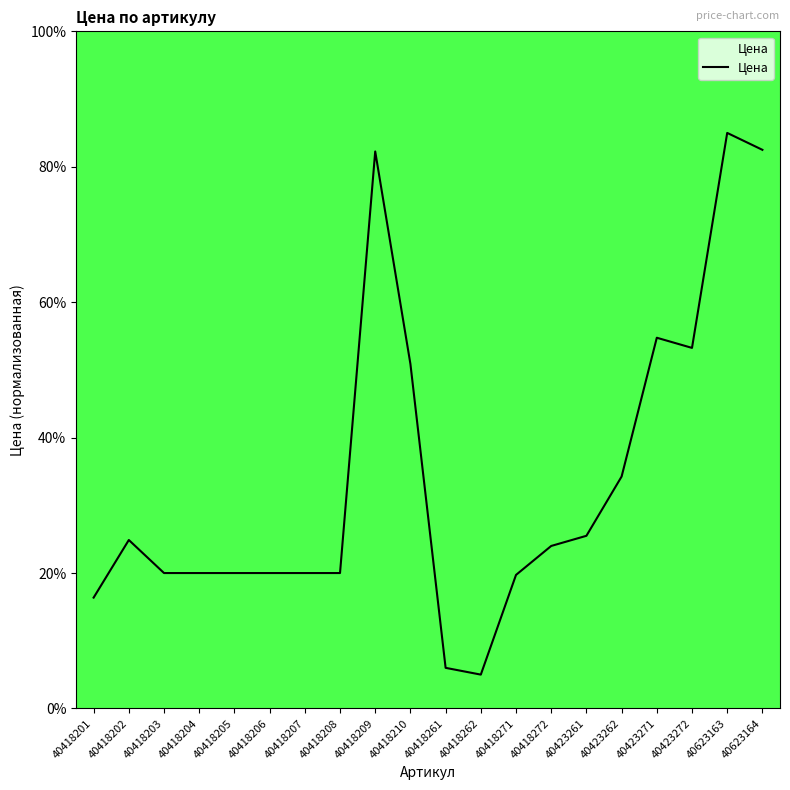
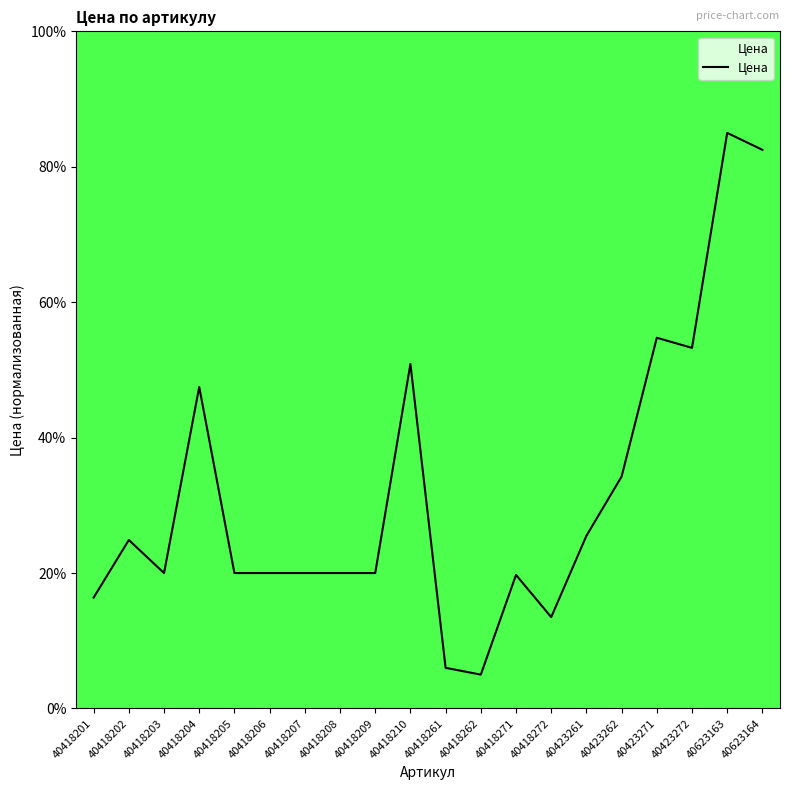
40418204: 20% -> 47%
40418209: 82% -> 20%
40418272: 24% -> 13%
